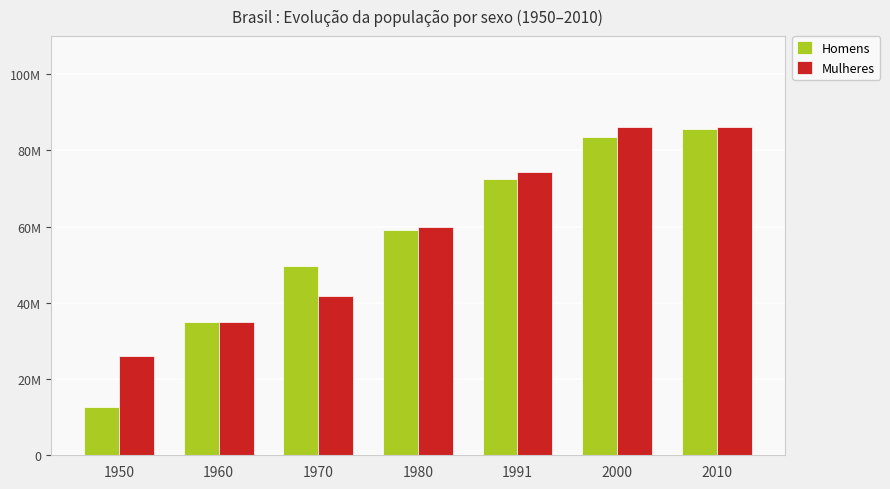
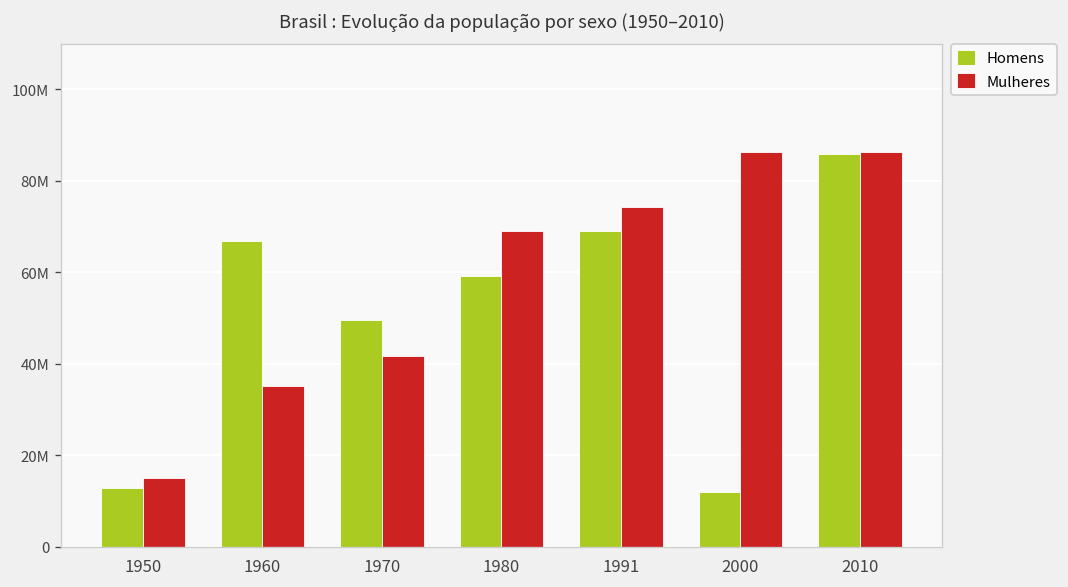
Mulheres, 1950: 26000000 -> 15000000
Homens, 1960: 35000000 -> 67000000
Mulheres, 1980: 60000000 -> 69000000
Homens, 1991: 72000000 -> 69000000
Homens, 2000: 84000000 -> 12000000
